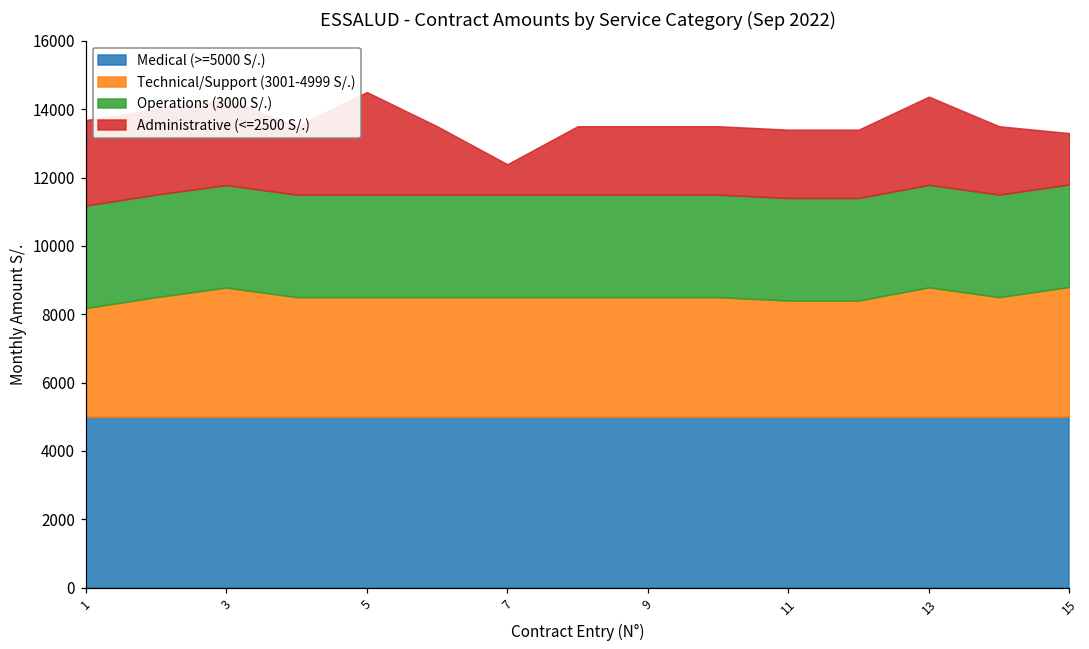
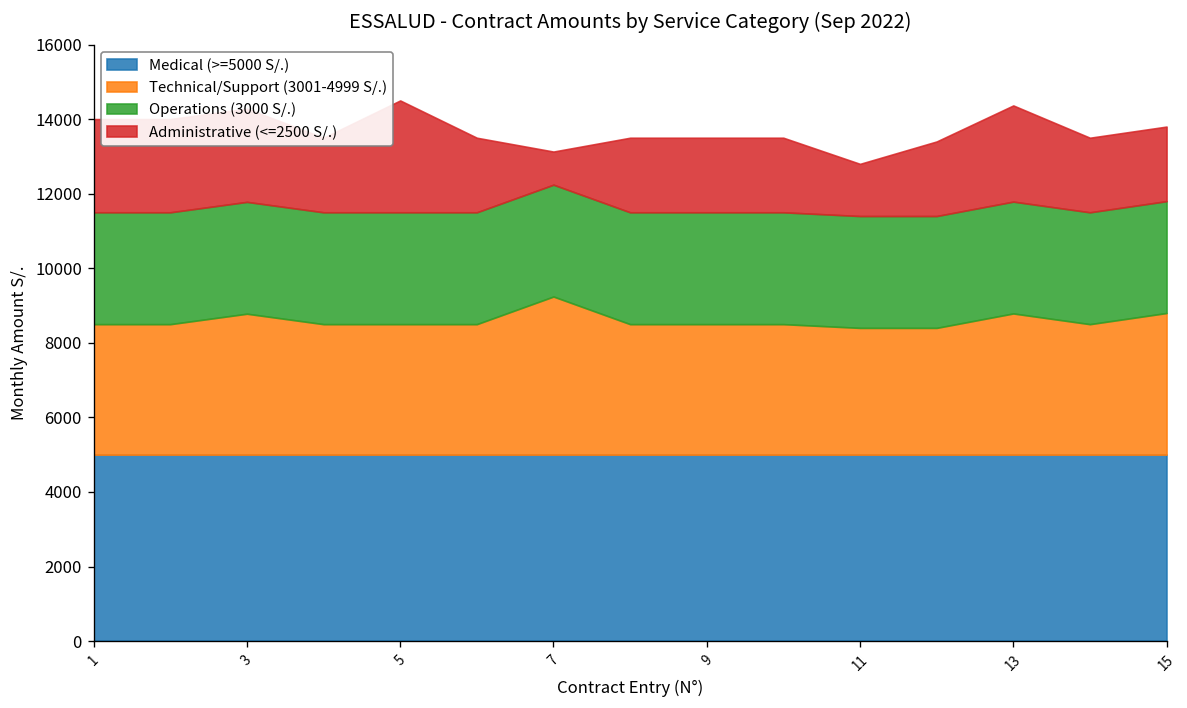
Technical/Support (3001-4999 S/.), 1: 3200 -> 3500
Technical/Support (3001-4999 S/.), 7: 3500 -> 4200
Administrative (<=2500 S/.), 11: 2000 -> 1400
Administrative (<=2500 S/.), 15: 1500 -> 2000
